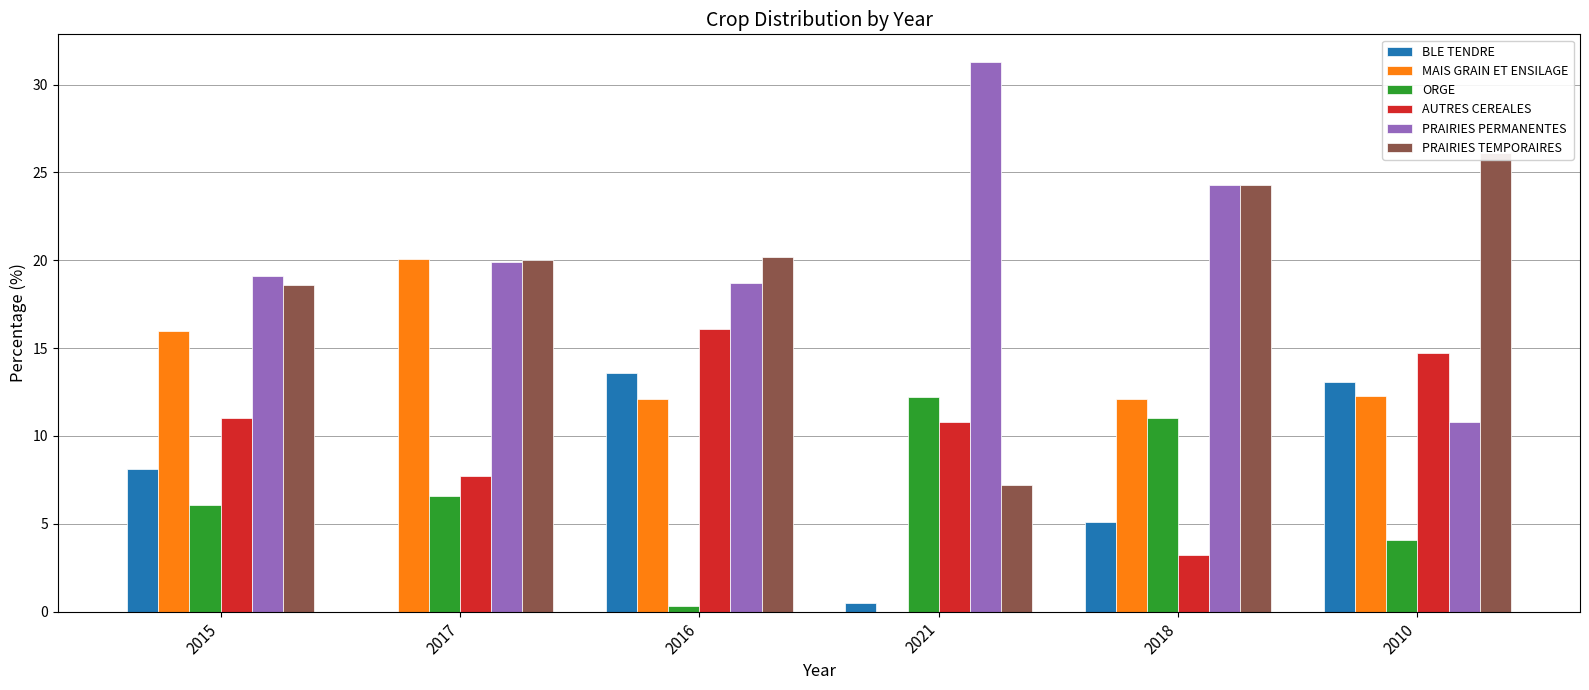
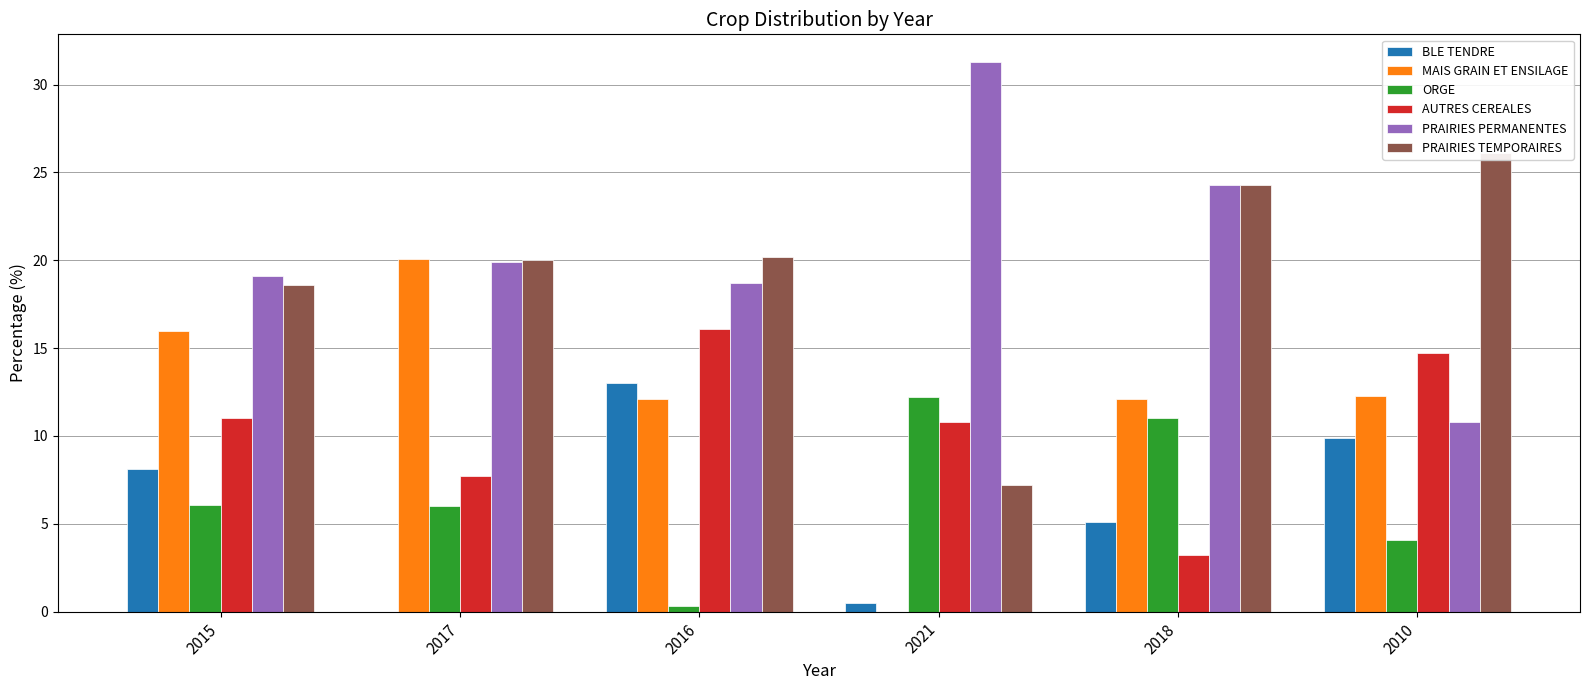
ORGE, 2017: 6.6 -> 6.0
BLE TENDRE, 2016: 13.6 -> 13.0
BLE TENDRE, 2010: 13.1 -> 9.9
